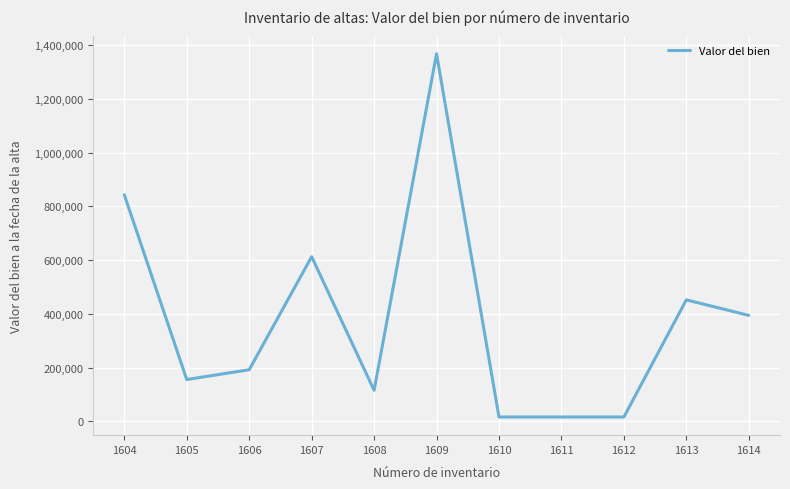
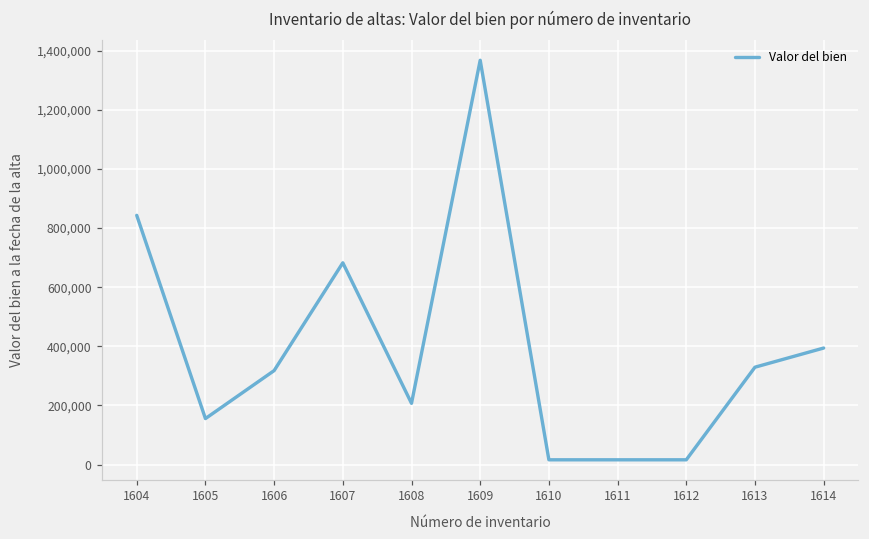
1606: 190,000 -> 320,000
1607: 610,000 -> 680,000
1608: 120,000 -> 210,000
1613: 450,000 -> 330,000
